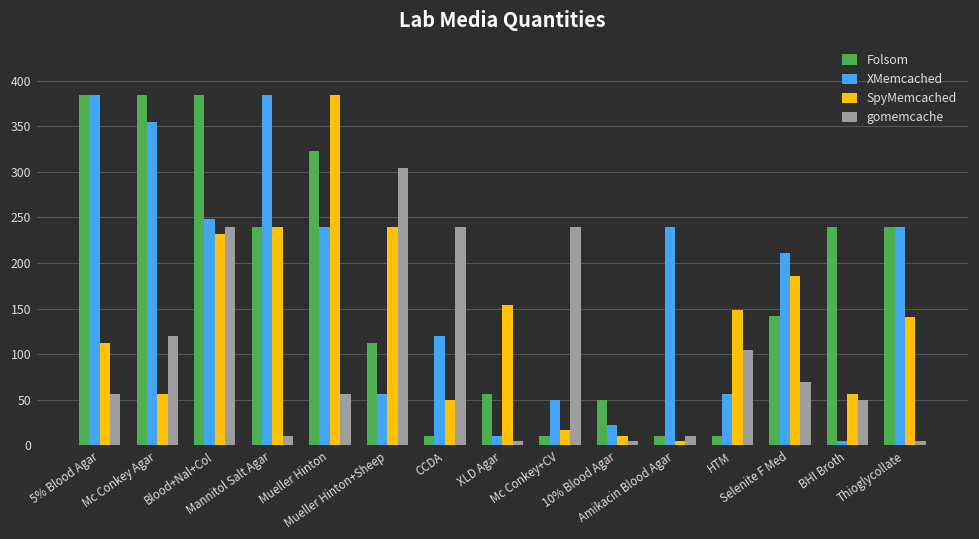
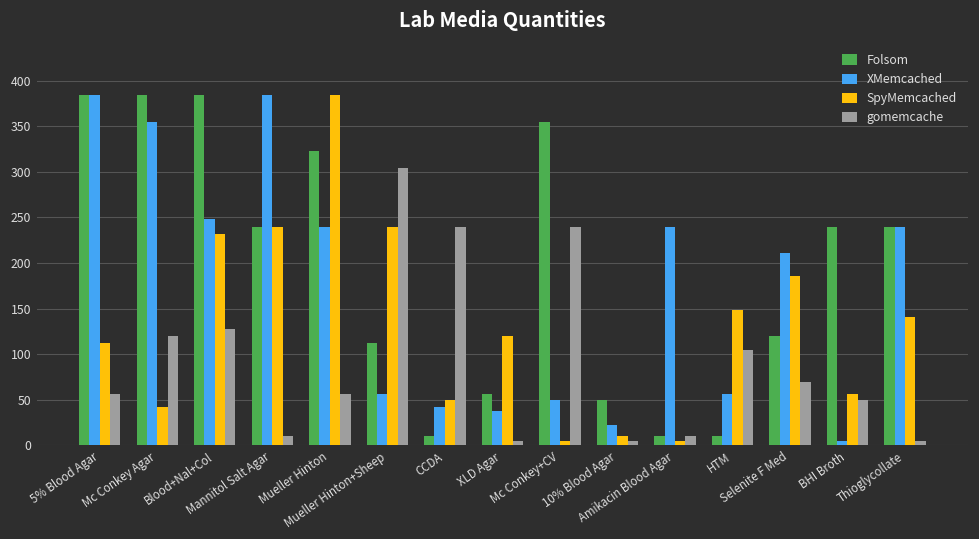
SpyMemcached, Mc Conkey Agar: 60 -> 40
gomemcache, Blood+Nal+Col: 240 -> 130
XMemcached, CCDA: 120 -> 40
XMemcached, XLD Agar: 10 -> 40
SpyMemcached, XLD Agar: 150 -> 120
Folsom, Mc Conkey+CV: 10 -> 360
SpyMemcached, Mc Conkey+CV: 20 -> 10
Folsom, Selenite F Med: 140 -> 120
